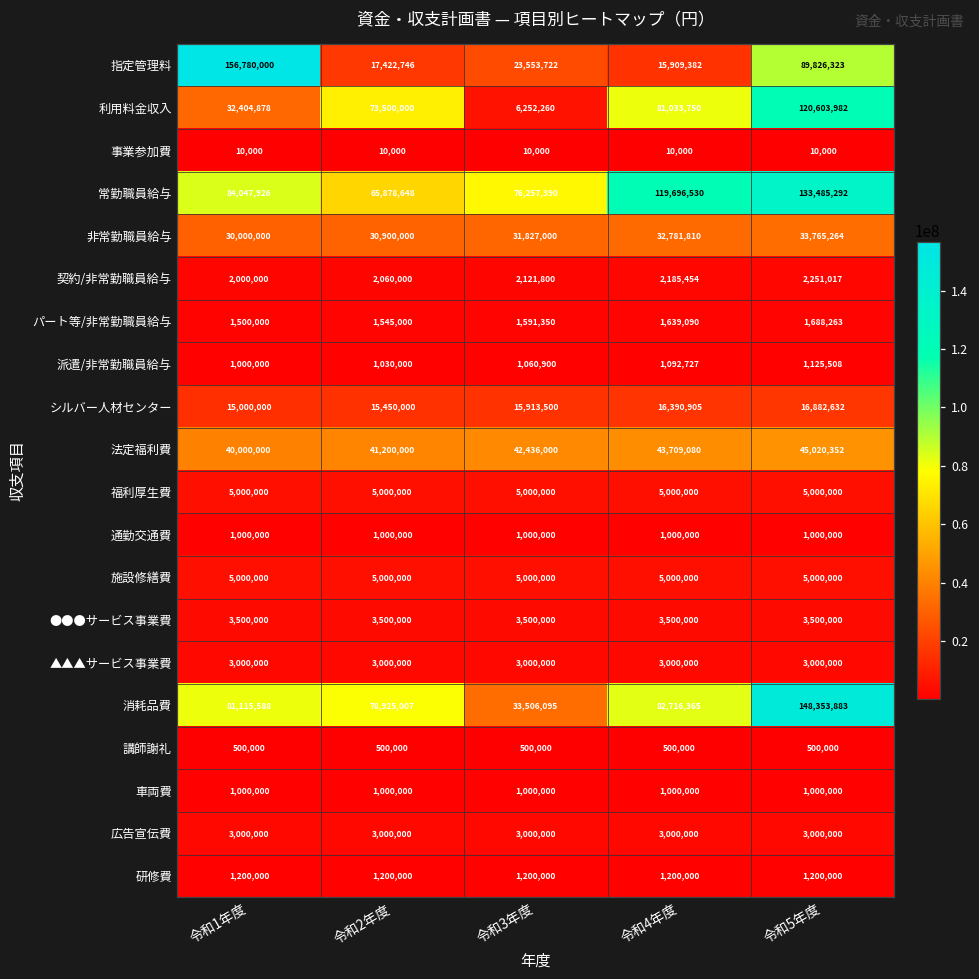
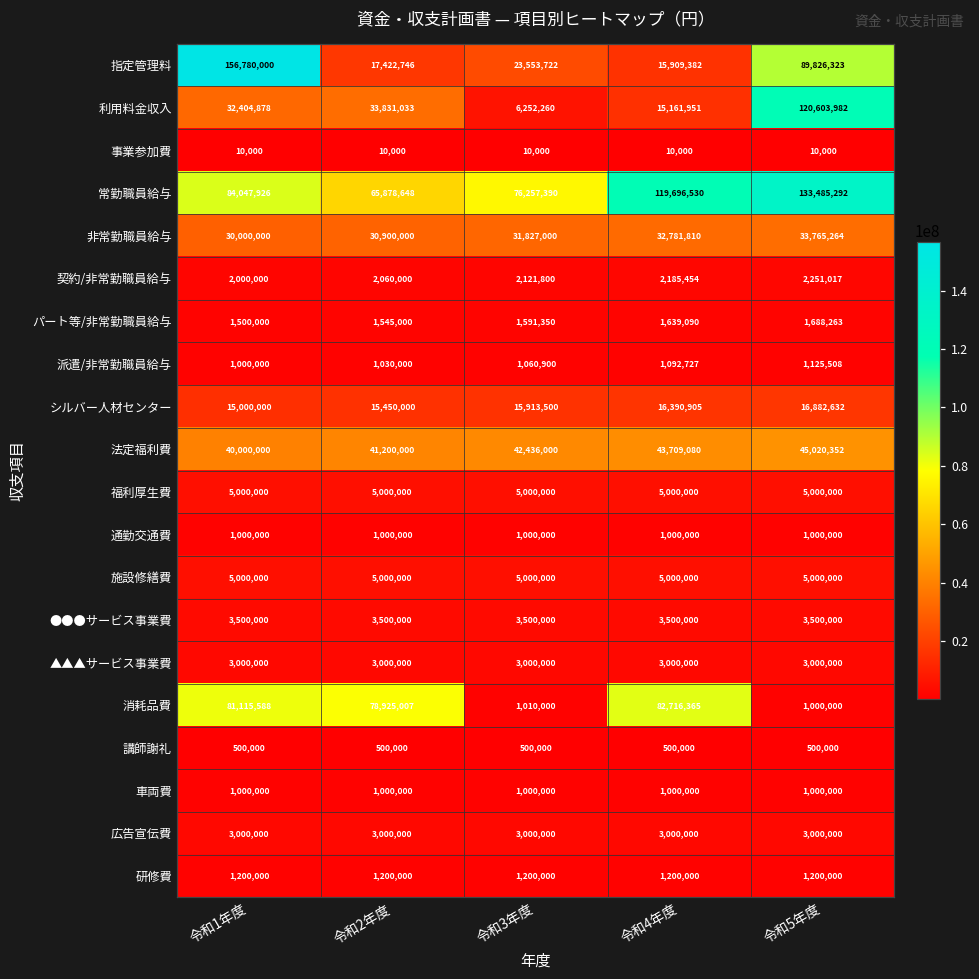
利用料金収入, 令和2年度: 73,500,000 -> 33,831,033
利用料金収入, 令和4年度: 81,033,750 -> 15,161,951
消耗品費, 令和3年度: 33,506,095 -> 1,010,000
消耗品費, 令和5年度: 148,353,883 -> 1,000,000
